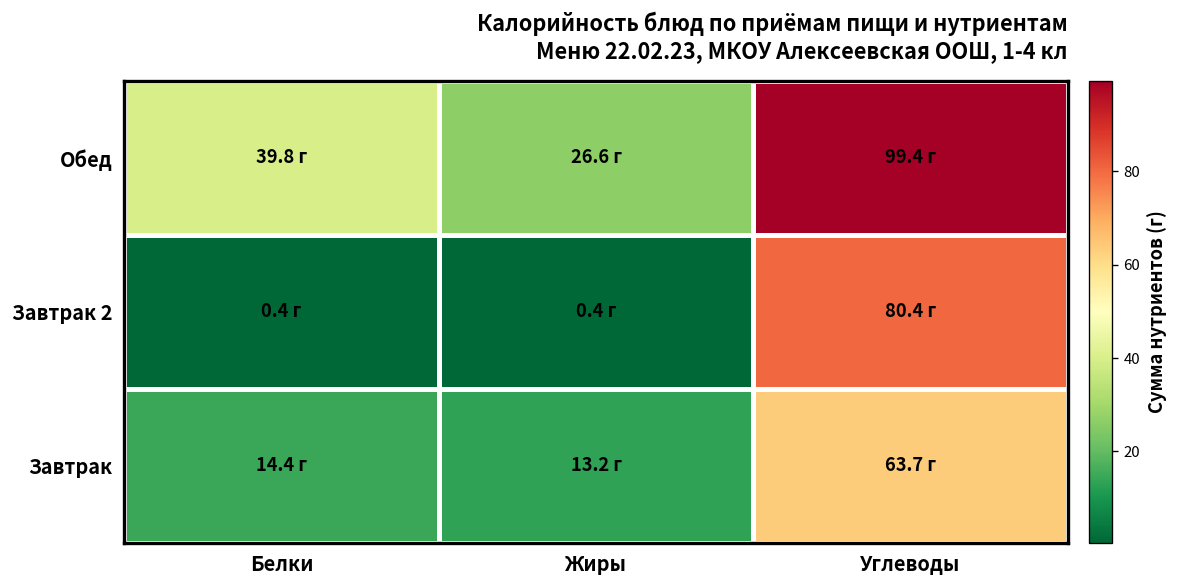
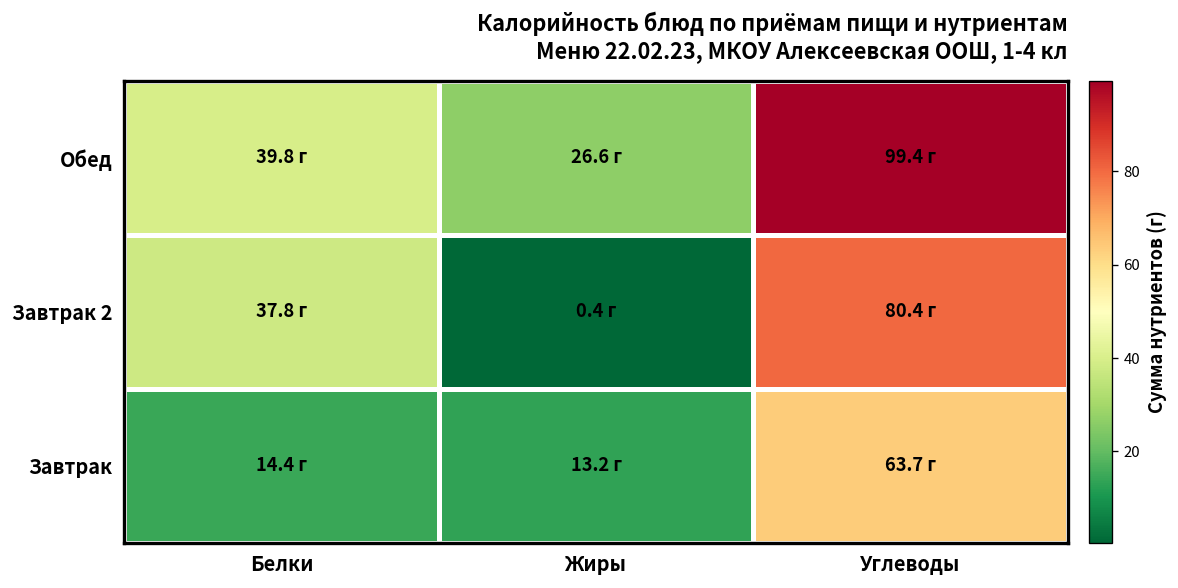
Завтрак 2, Белки: 0.4 -> 37.8
